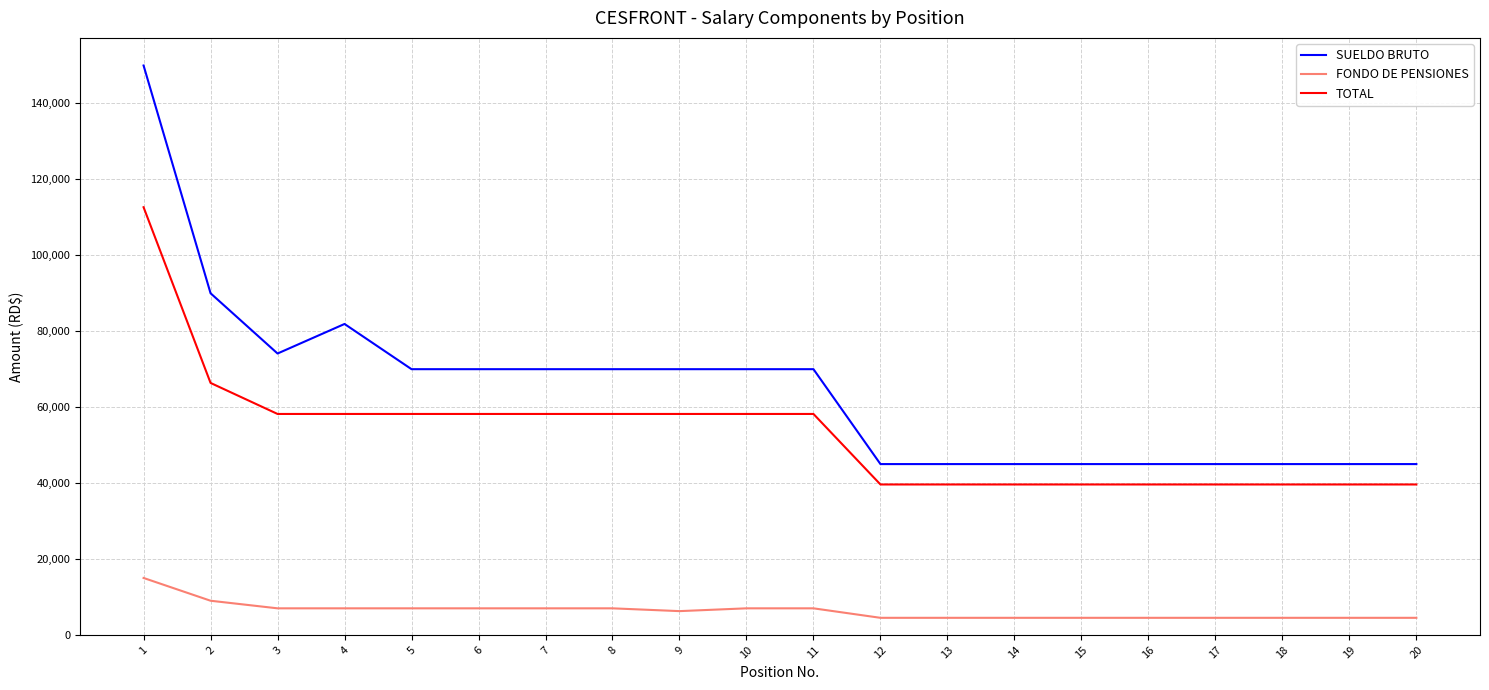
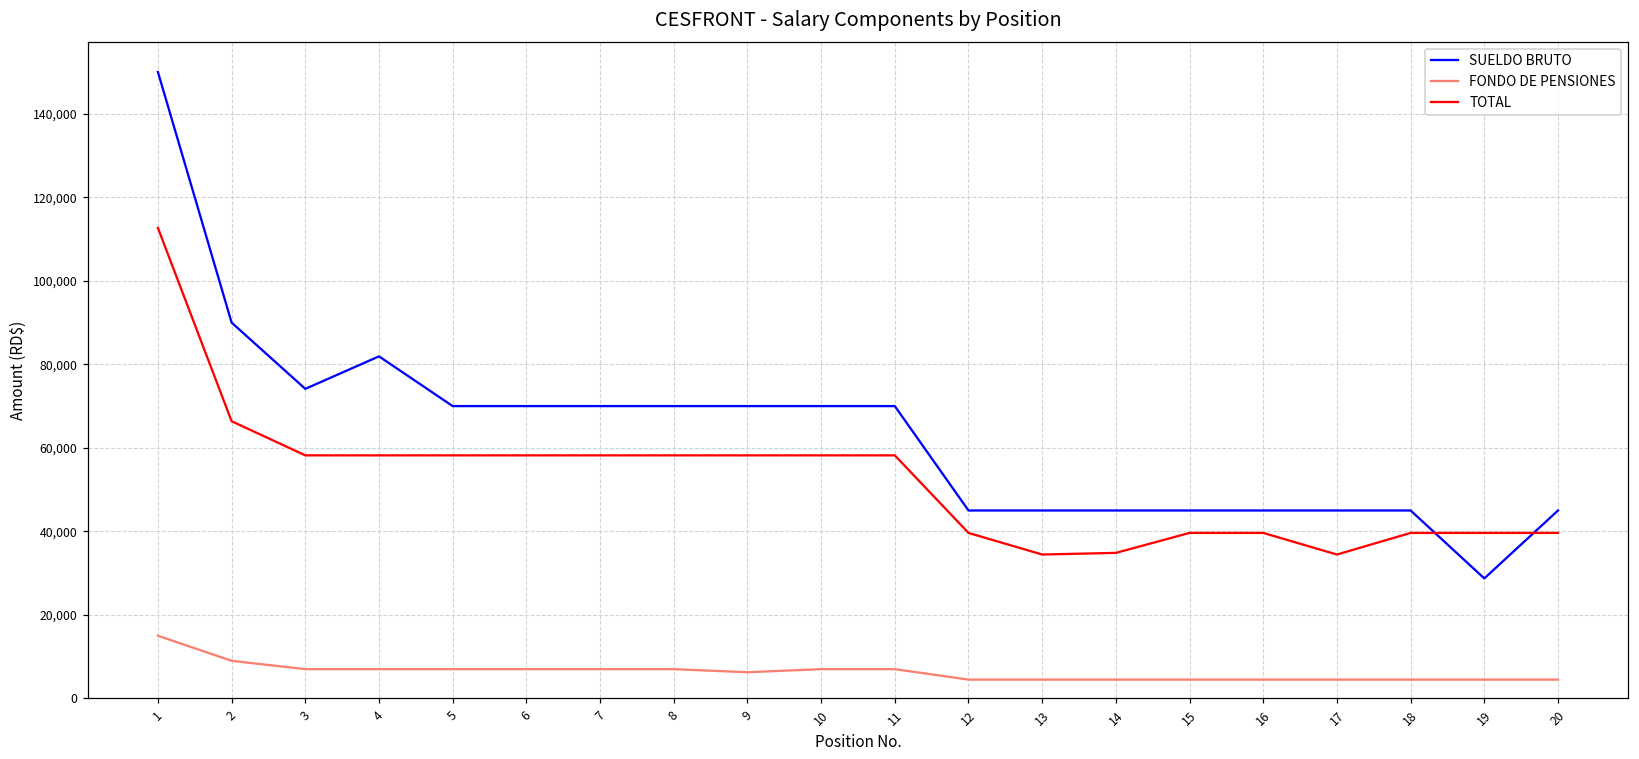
TOTAL, 13: 40,000 -> 34,000
TOTAL, 14: 40,000 -> 35,000
TOTAL, 17: 40,000 -> 34,000
SUELDO BRUTO, 19: 45,000 -> 29,000
